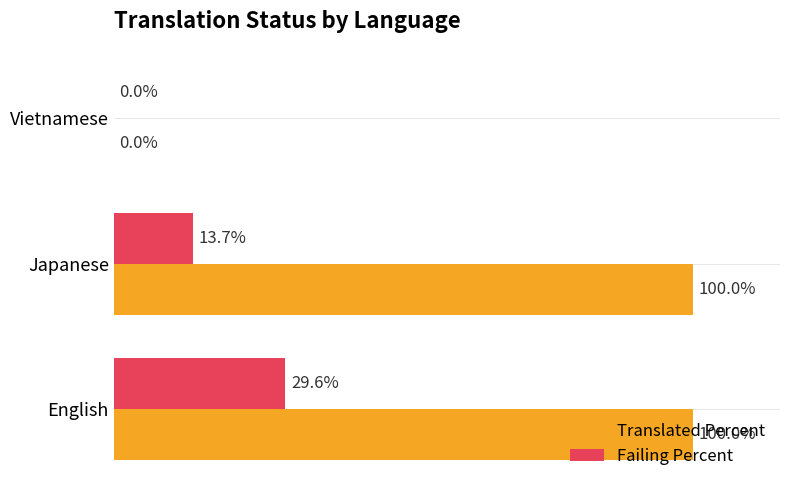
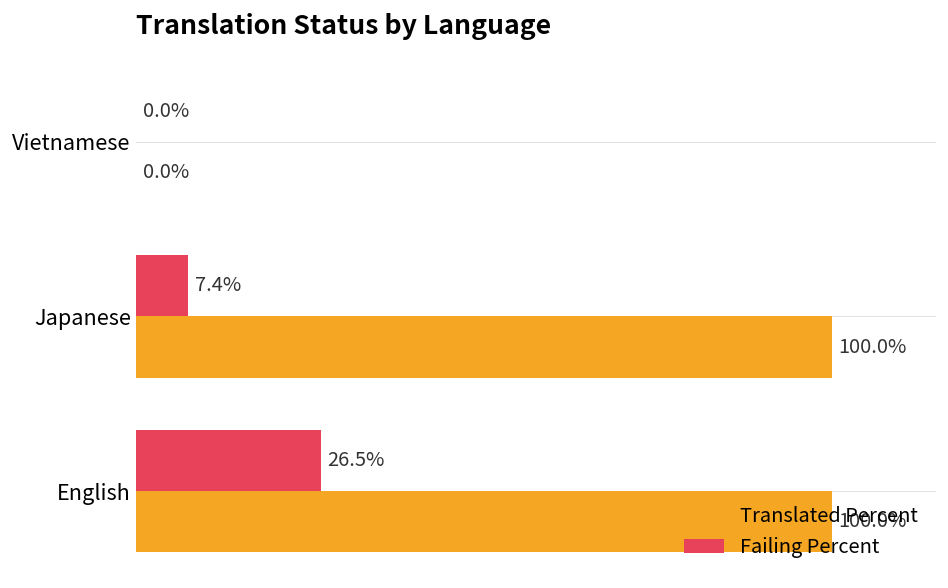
Failing Percent, Japanese: 13.7% -> 7.4%
Failing Percent, English: 29.6% -> 26.5%
